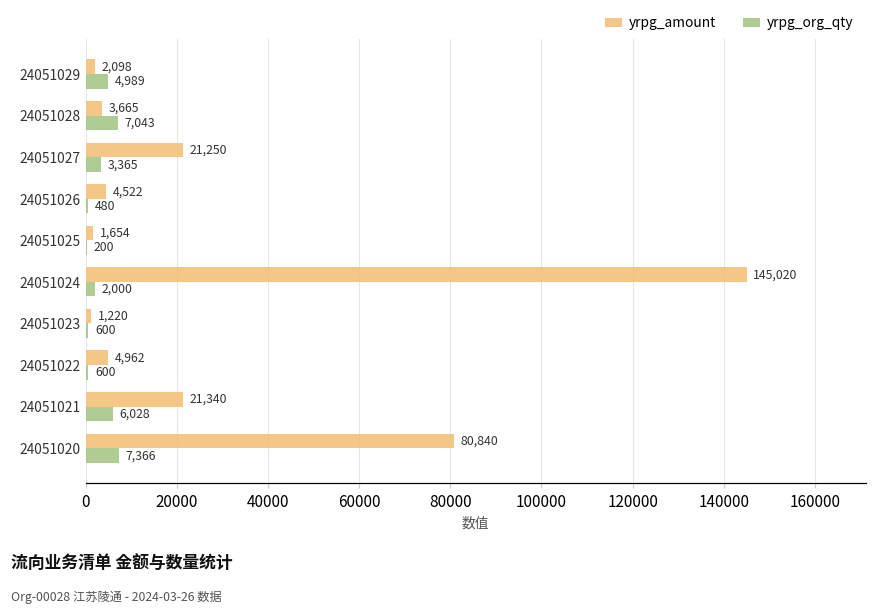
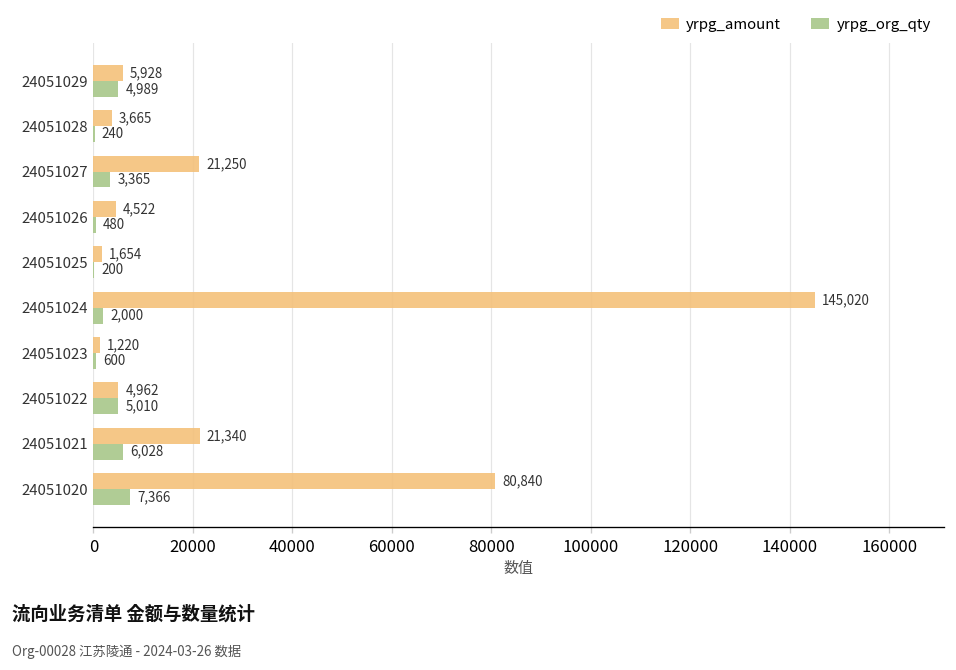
yrpg_amount, 24051029: 2,098 -> 5,928
yrpg_org_qty, 24051028: 7,043 -> 240
yrpg_org_qty, 24051022: 600 -> 5,010
